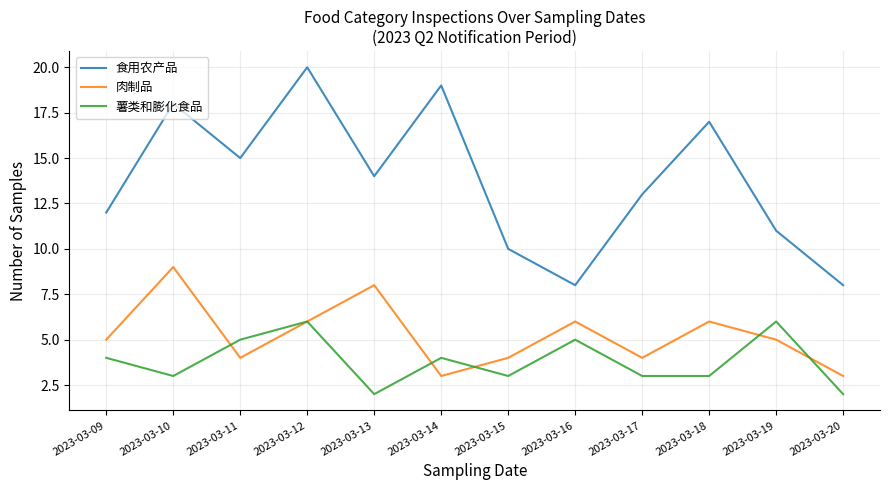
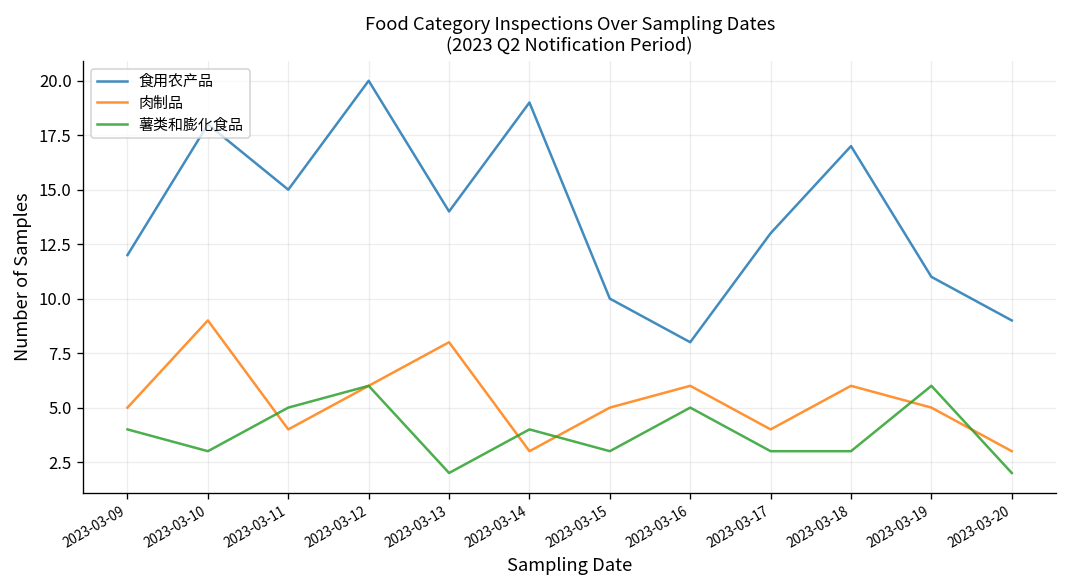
肉制品, 2023-03-15: 4 -> 5
食用农产品, 2023-03-20: 8 -> 9
